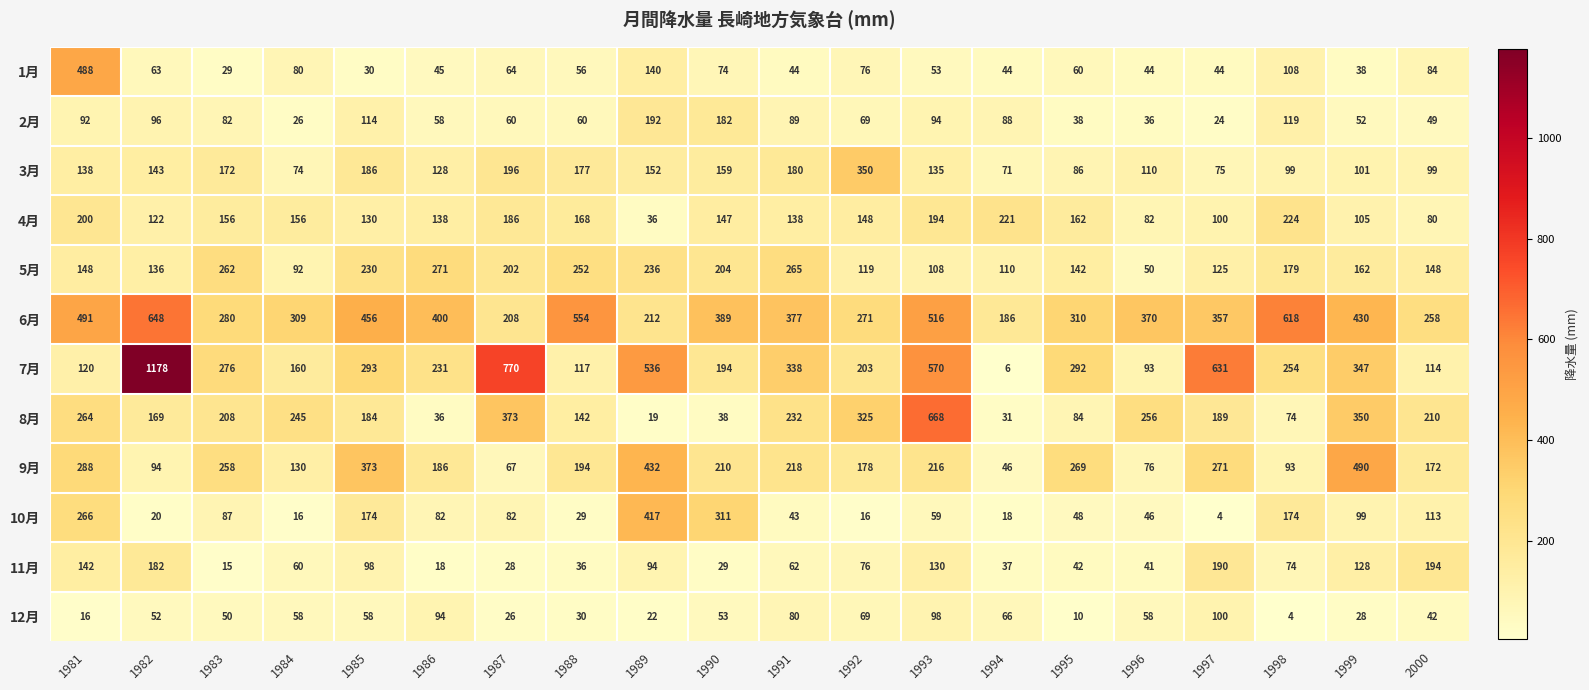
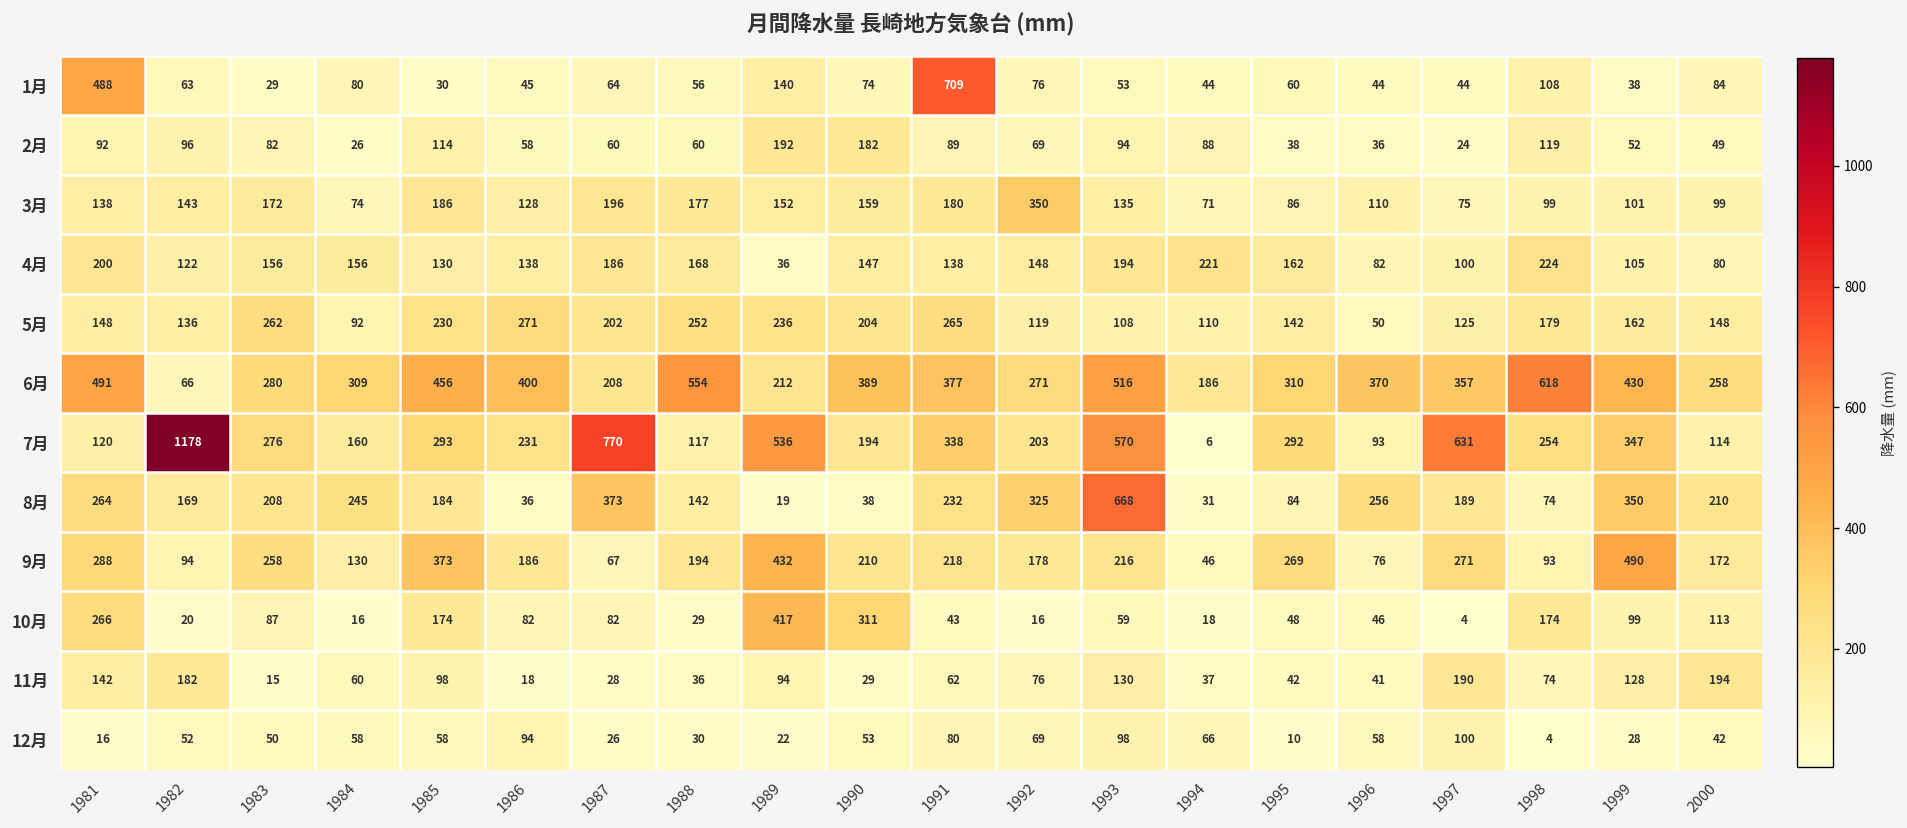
1月, 1991: 44 -> 709
6月, 1982: 648 -> 66
